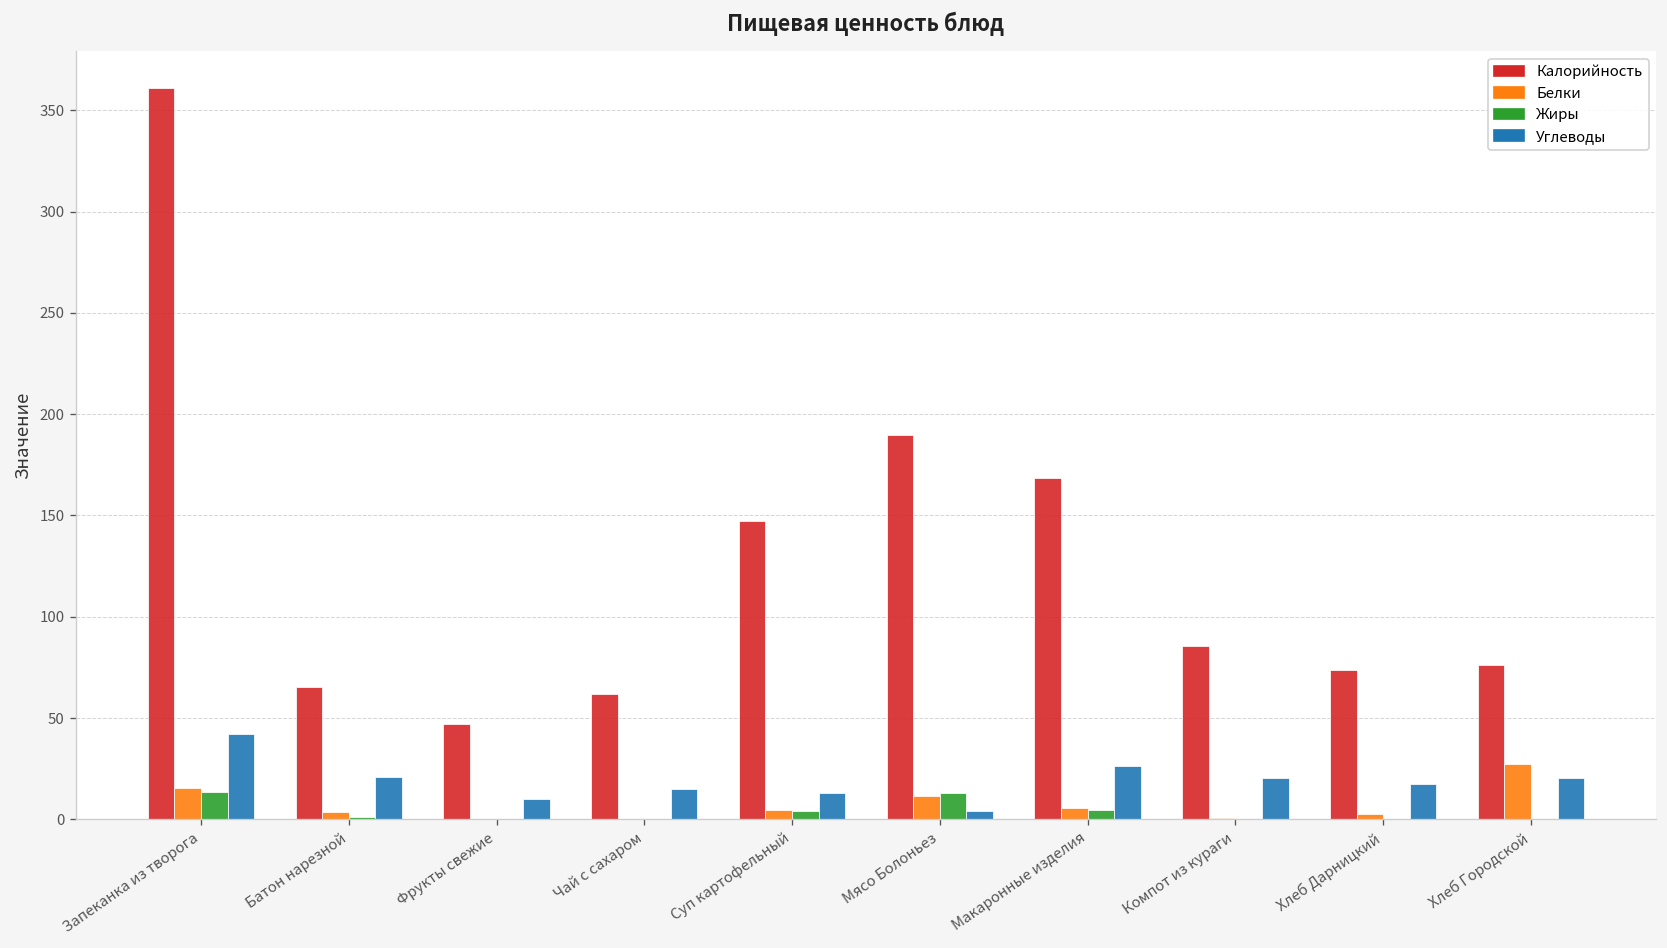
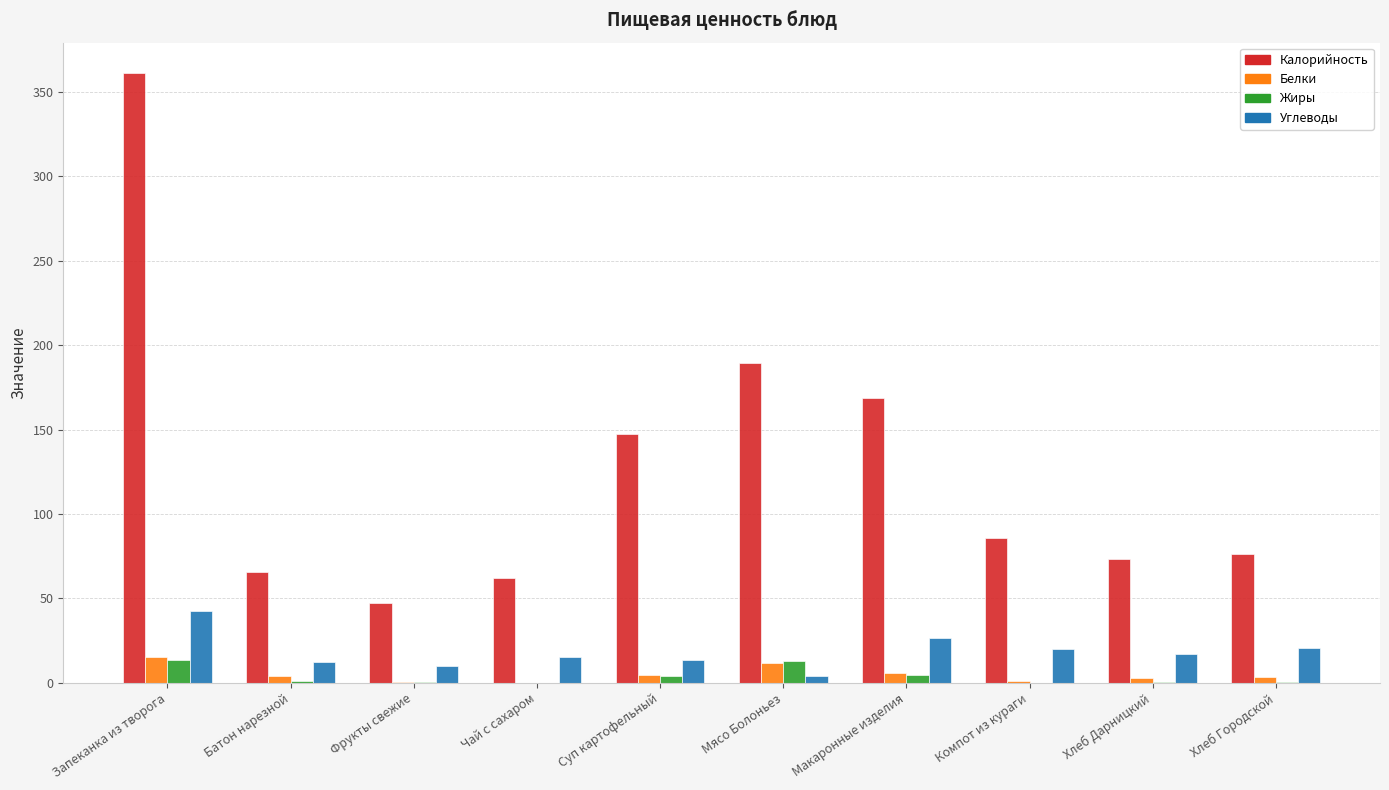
Углеводы, Батон нарезной: 21 -> 12
Белки, Хлеб Городской: 28 -> 3
